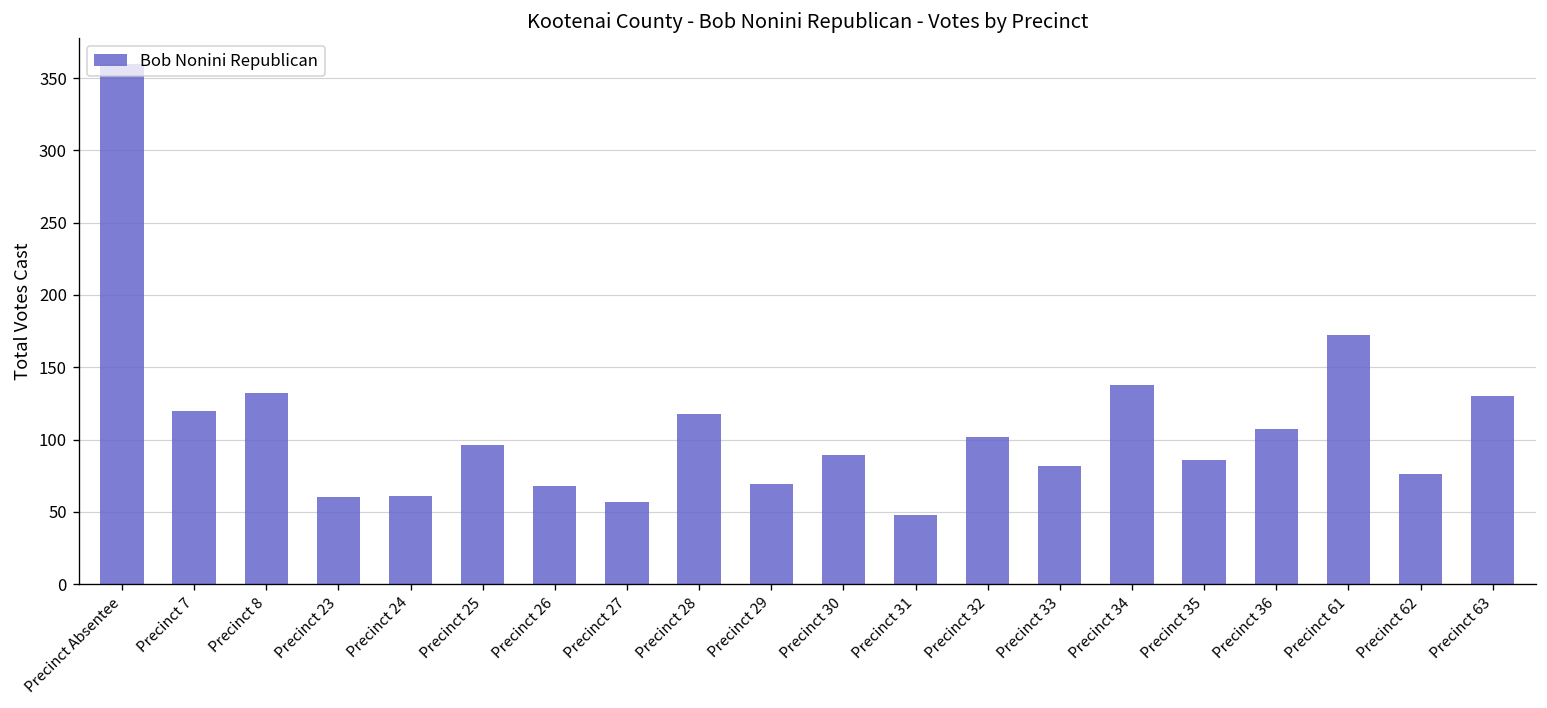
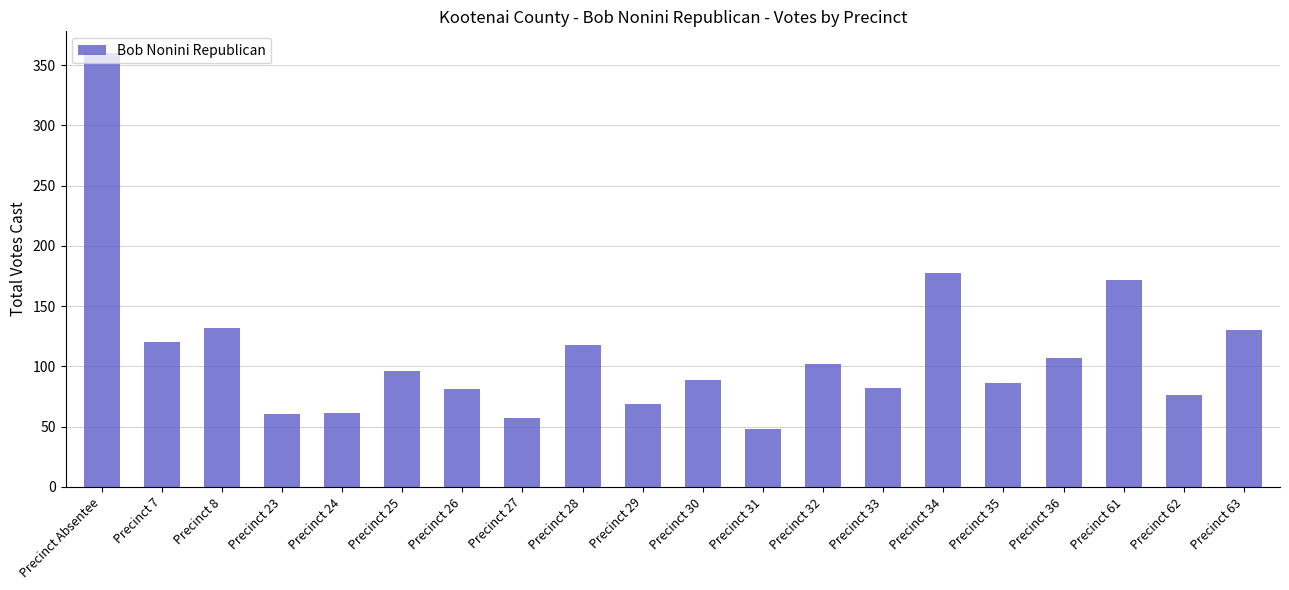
Precinct 26: 68 -> 81
Precinct 34: 138 -> 177
